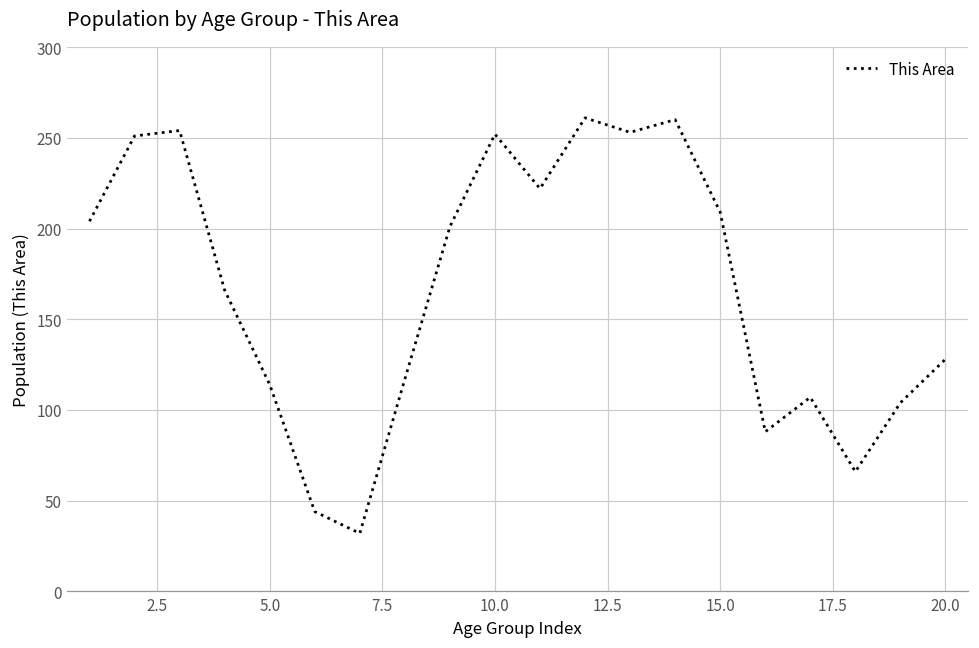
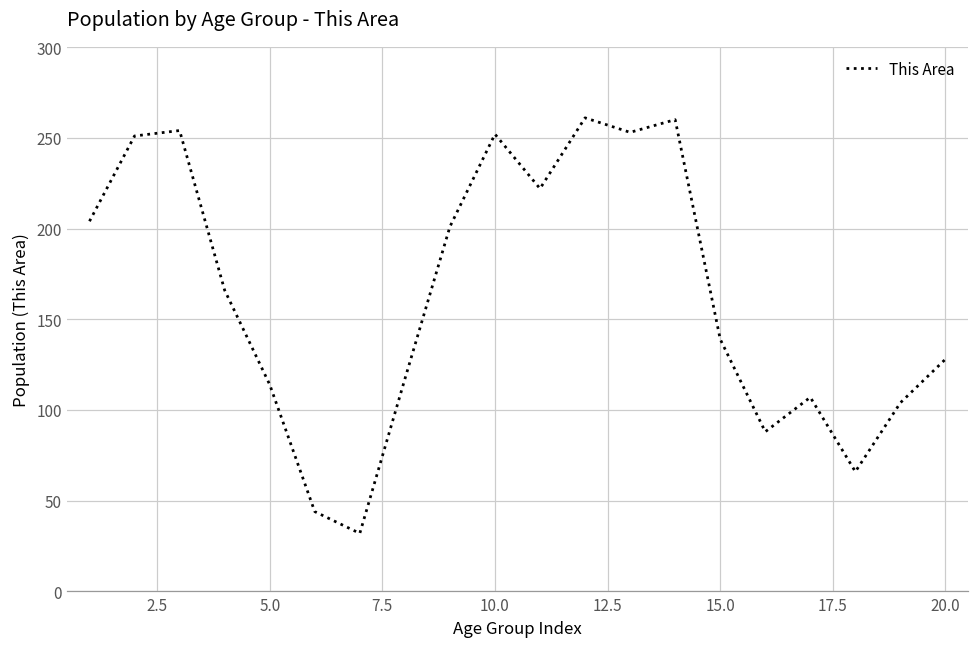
15.0: 209 -> 139
